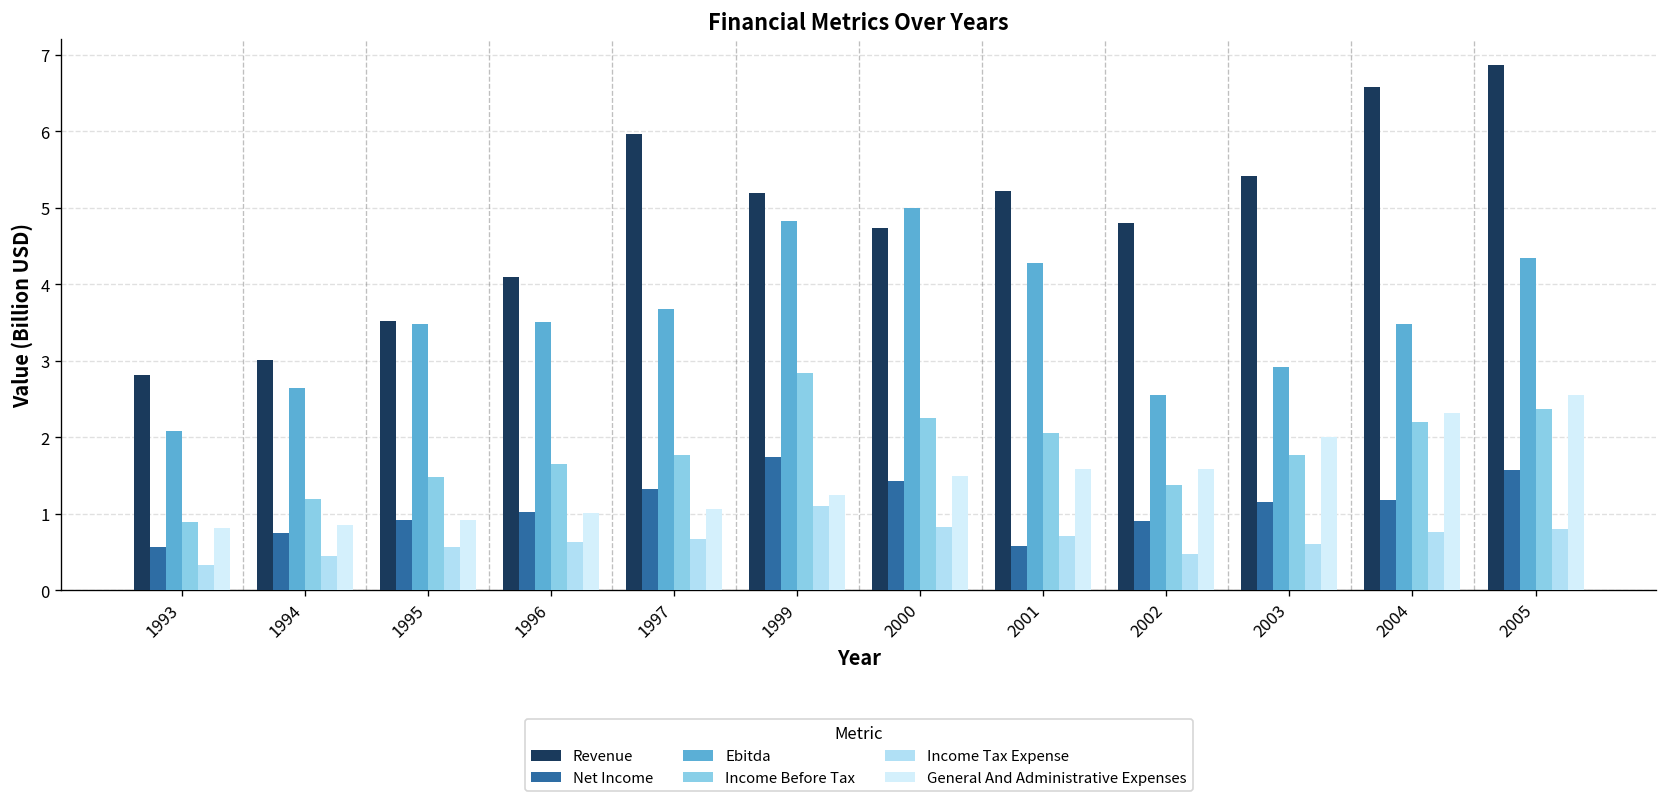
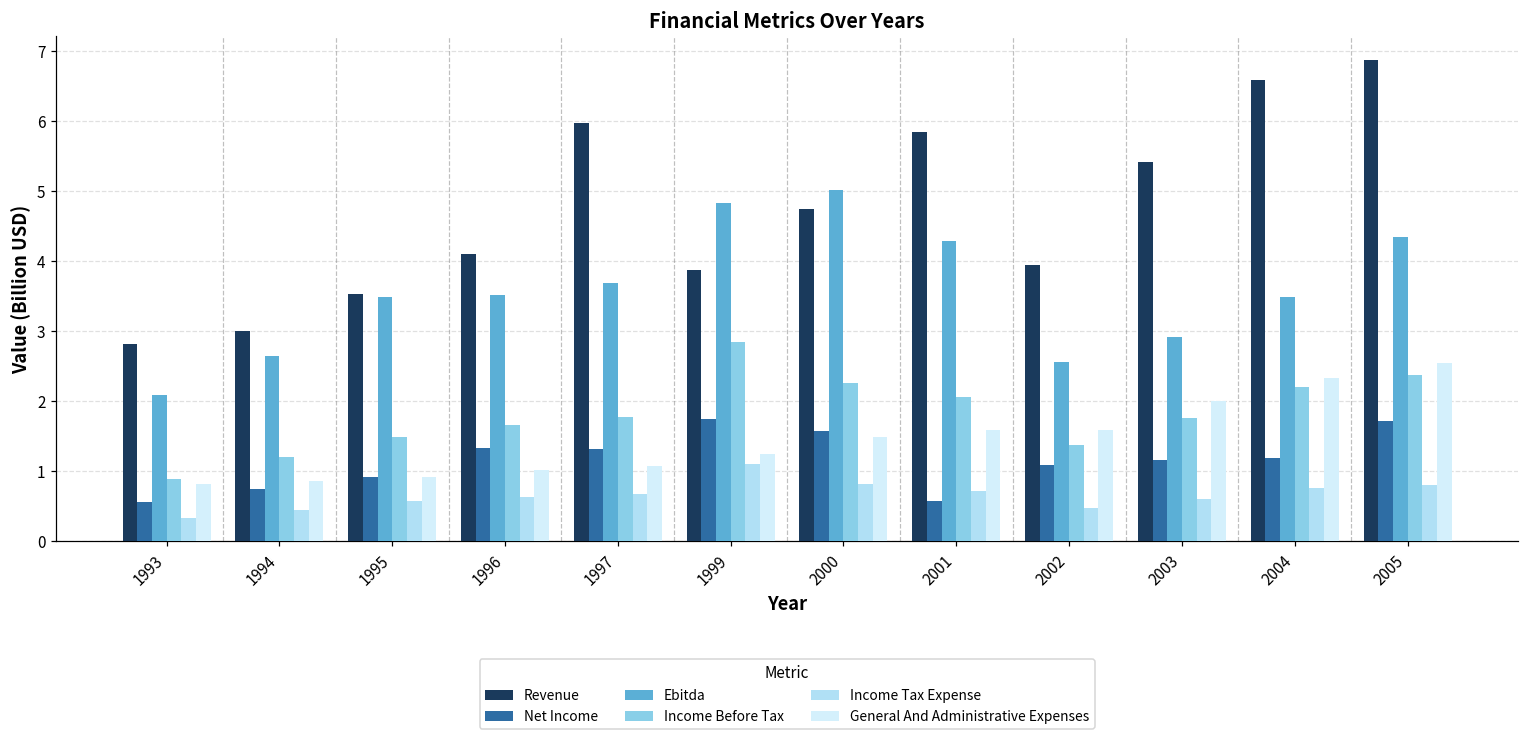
Net Income, 1996: 1.0 -> 1.3
Revenue, 1999: 5.2 -> 3.9
Net Income, 2000: 1.4 -> 1.6
Revenue, 2001: 5.2 -> 5.8
Revenue, 2002: 4.8 -> 3.9
Net Income, 2002: 0.9 -> 1.1
Net Income, 2005: 1.6 -> 1.7
